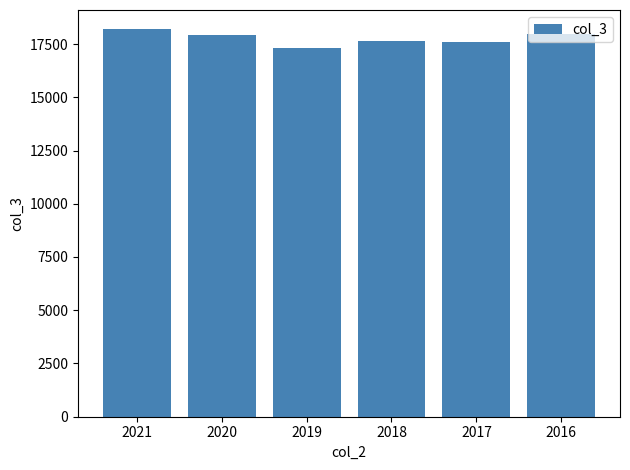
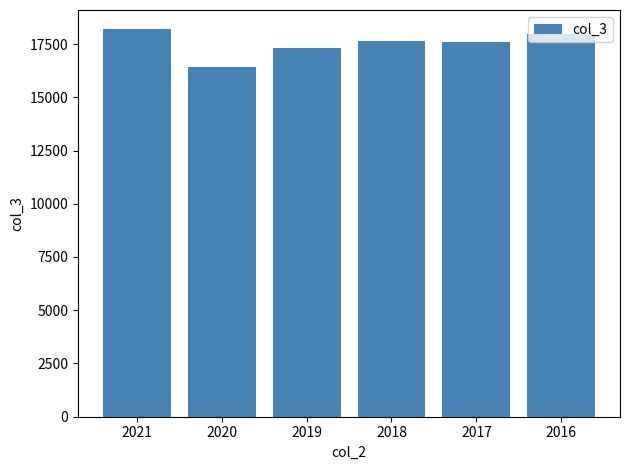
2020: 17900 -> 16400
